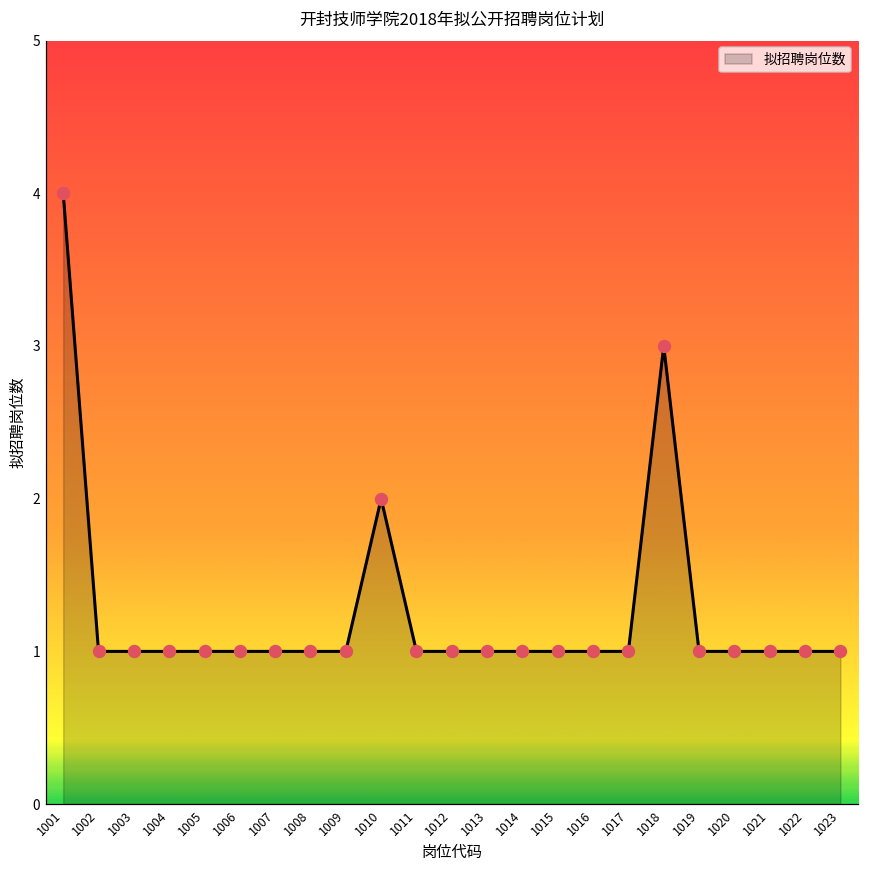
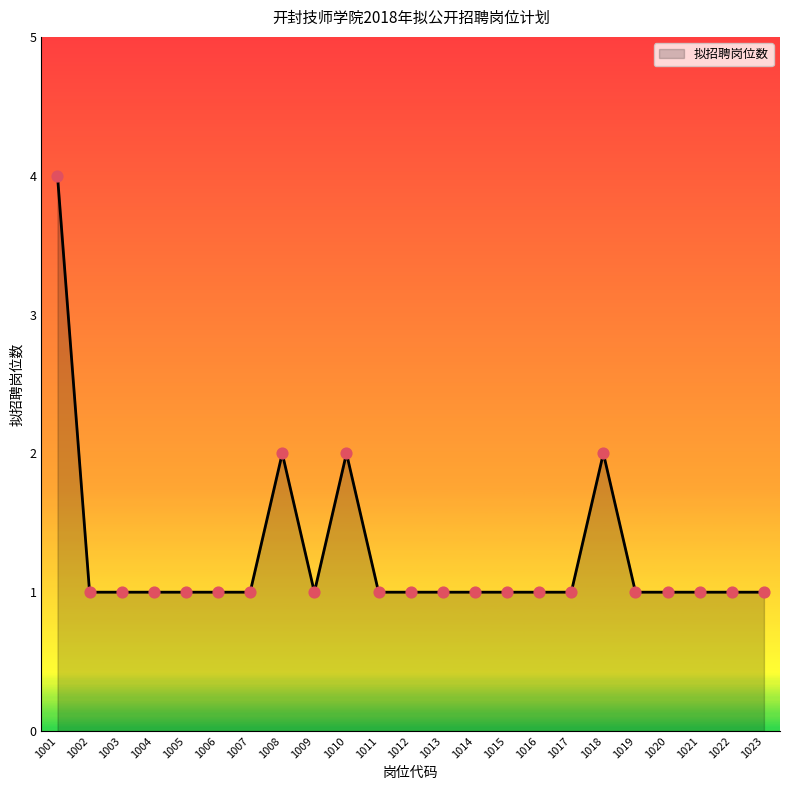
1008: 1 -> 2
1018: 3 -> 2
